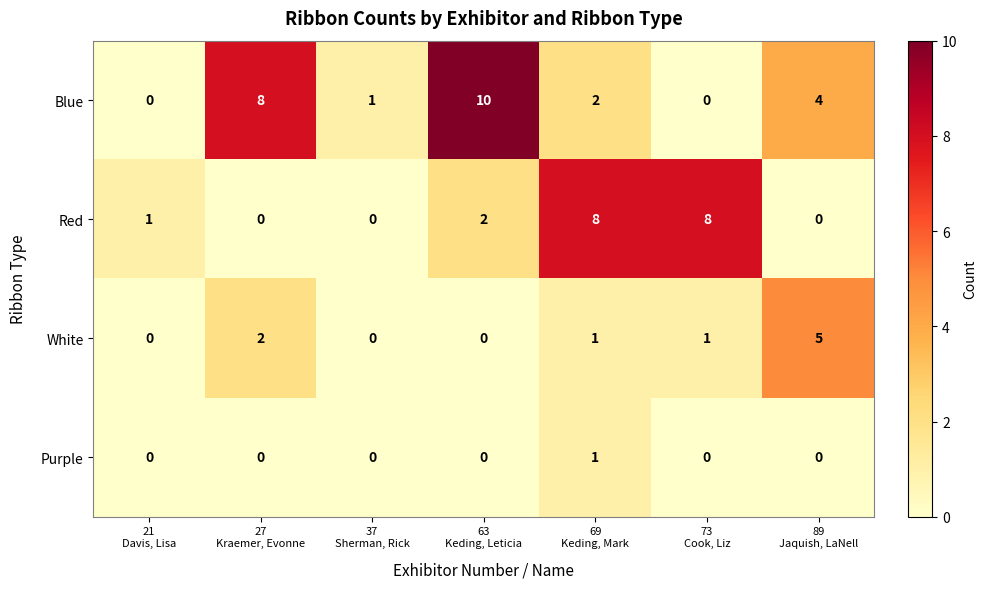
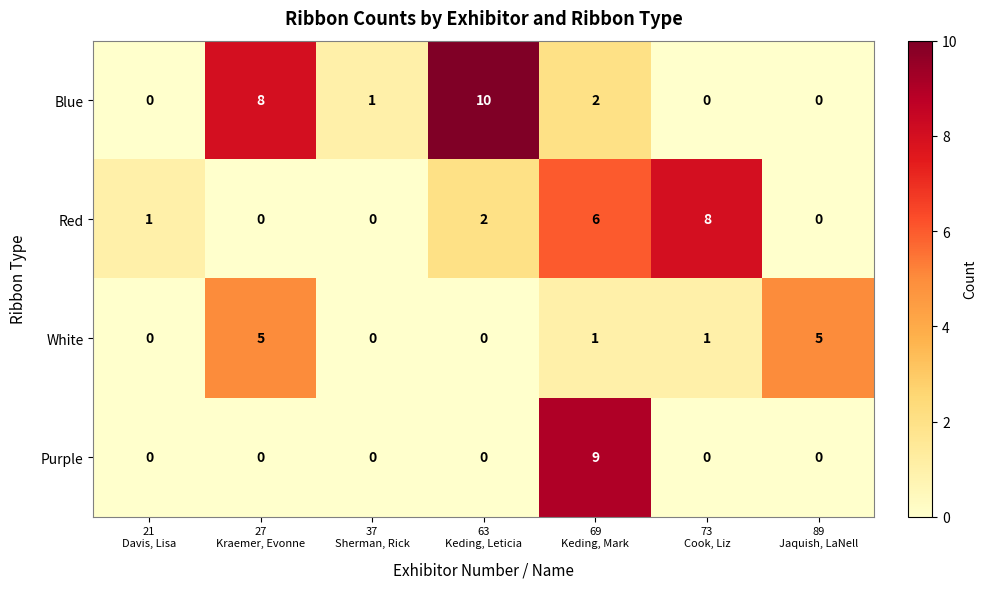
Blue, 89 Jaquish, LaNell: 4 -> 0
Red, 69 Keding, Mark: 8 -> 6
White, 27 Kraemer, Evonne: 2 -> 5
Purple, 69 Keding, Mark: 1 -> 9
